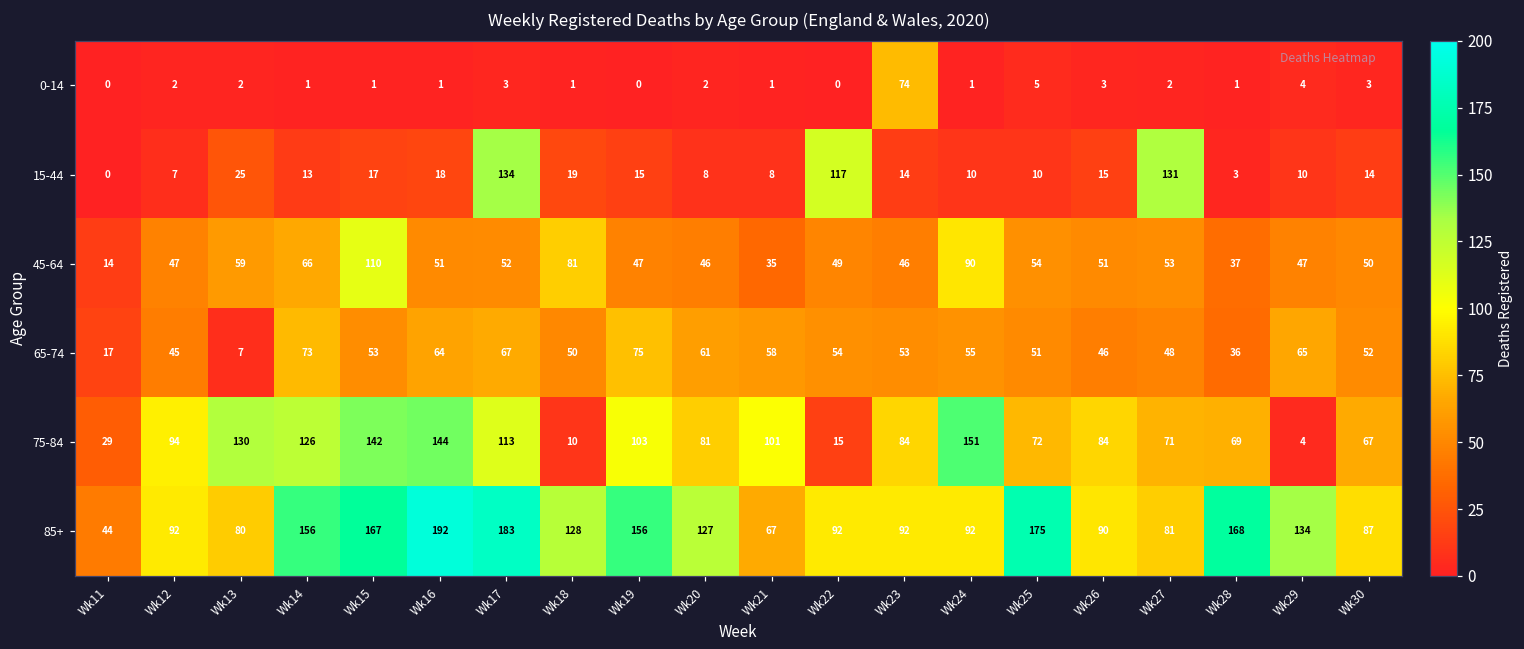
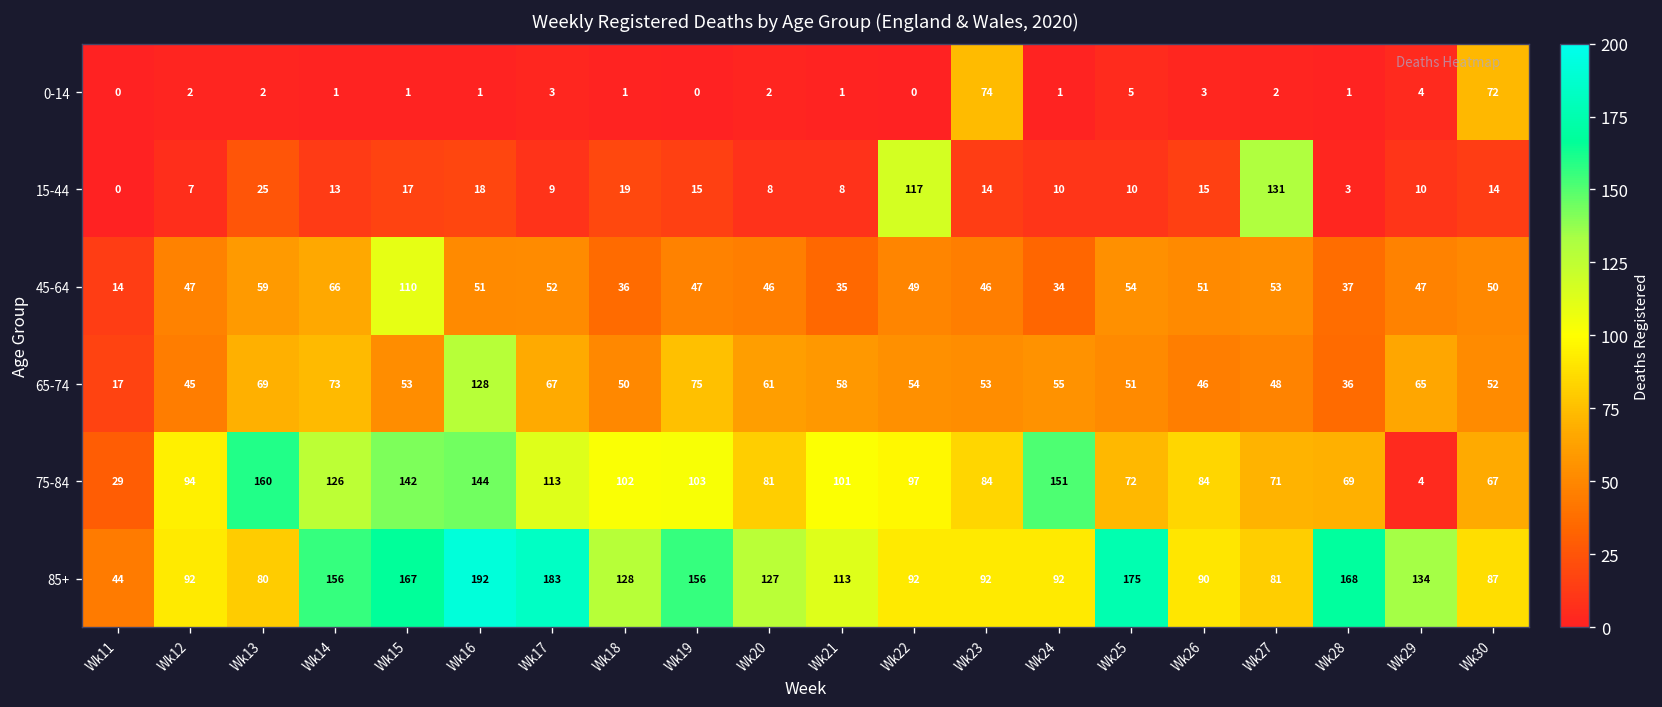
0-14, Wk30: 3 -> 72
15-44, Wk17: 134 -> 9
45-64, Wk18: 81 -> 36
45-64, Wk24: 90 -> 34
65-74, Wk13: 7 -> 69
65-74, Wk16: 64 -> 128
75-84, Wk13: 130 -> 160
75-84, Wk18: 10 -> 102
75-84, Wk22: 15 -> 97
85+, Wk21: 67 -> 113
